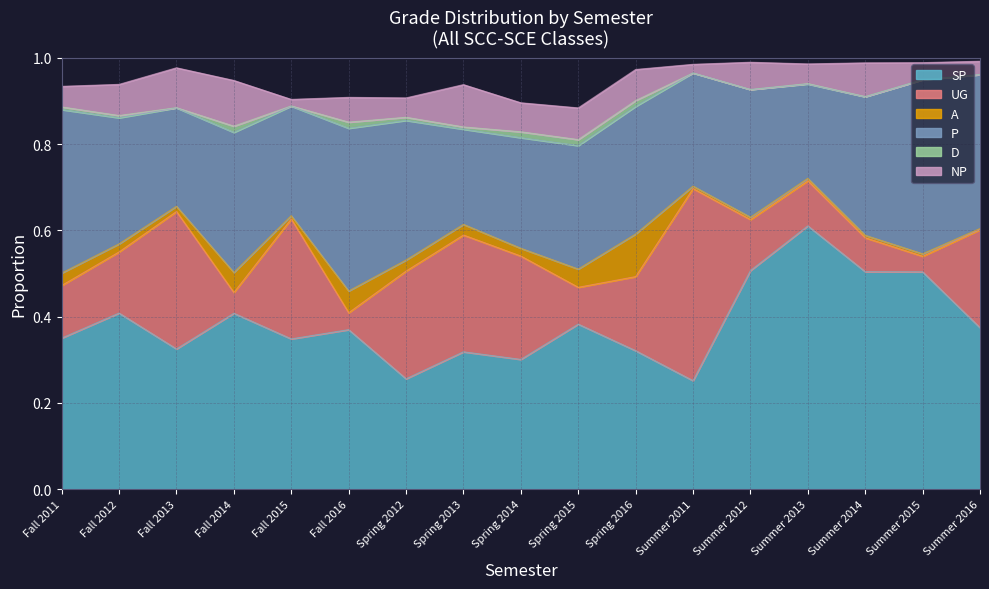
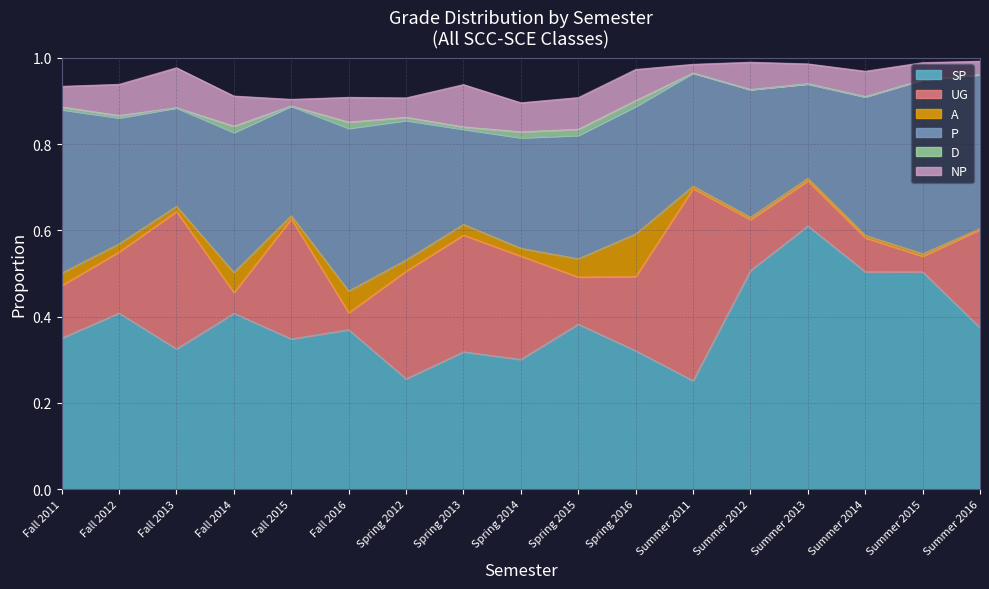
NP, Fall 2014: 0.11 -> 0.07
UG, Spring 2015: 0.09 -> 0.11
NP, Summer 2014: 0.08 -> 0.06
